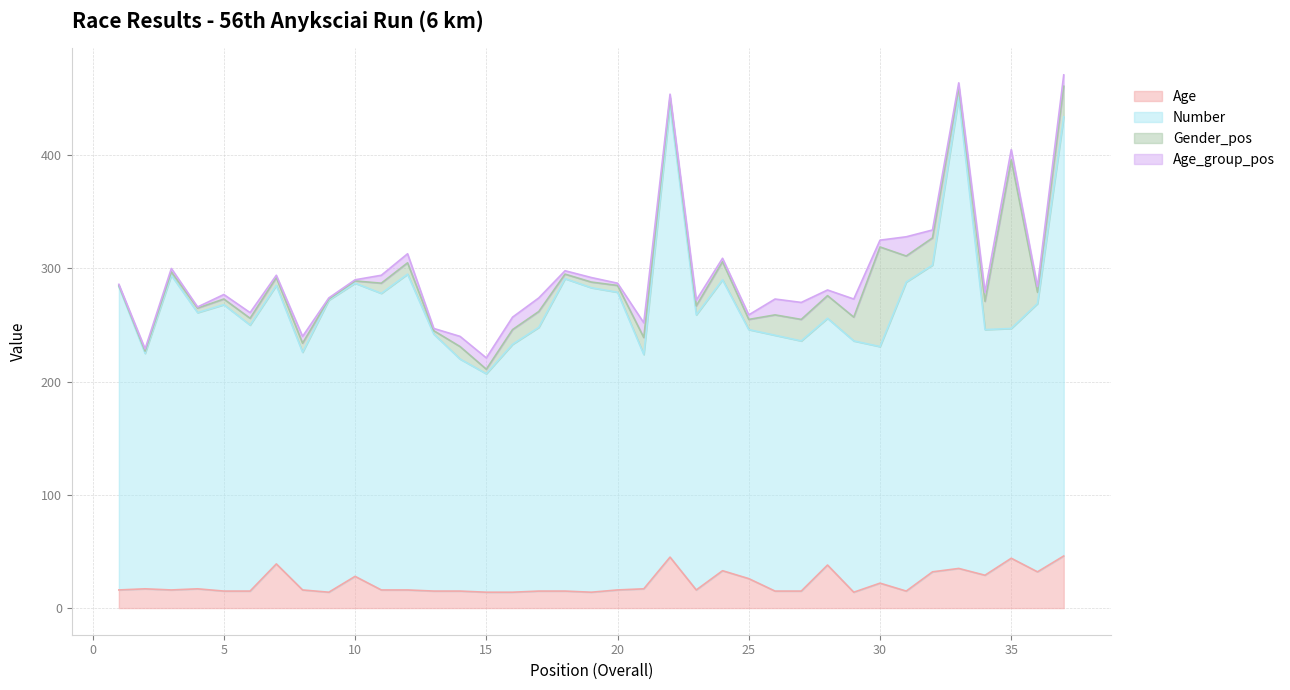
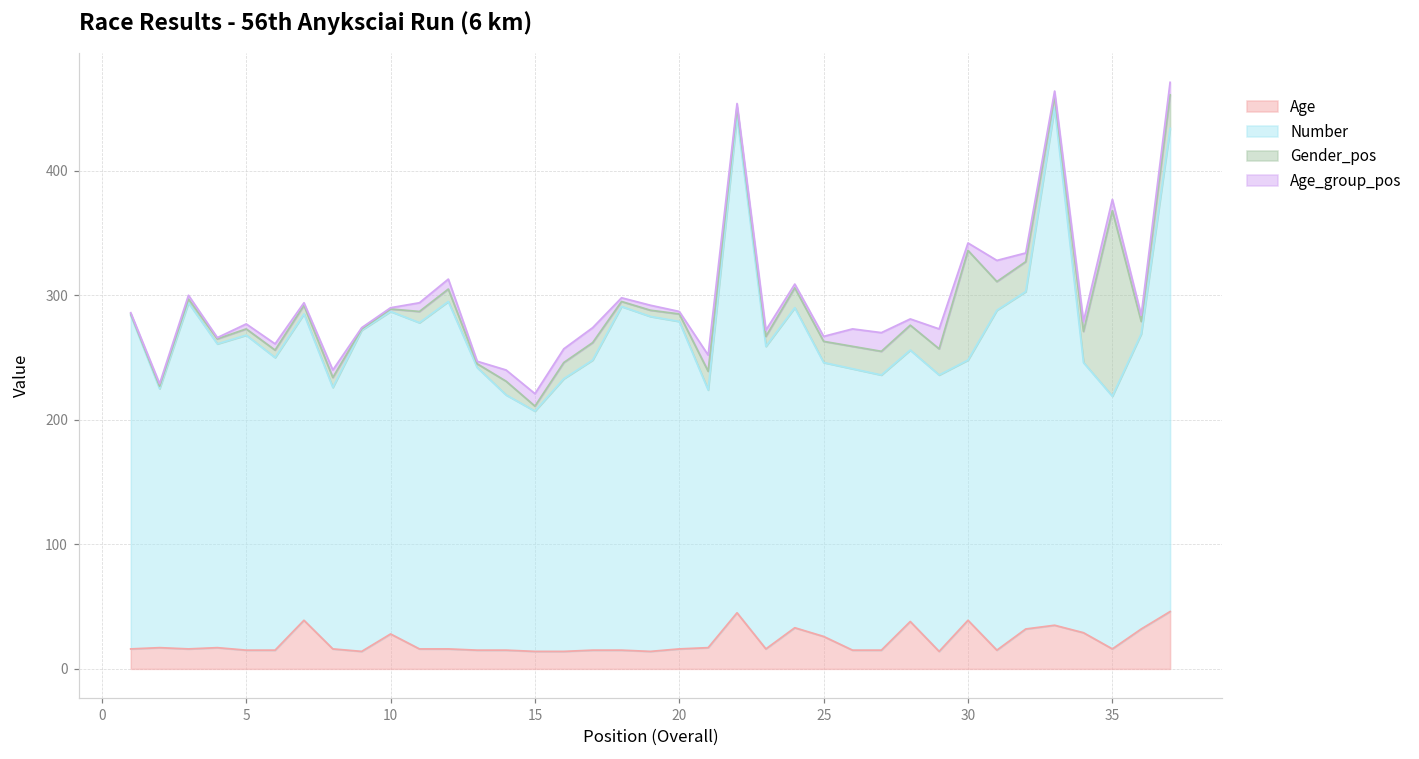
Gender_pos, 25: 9 -> 17
Age, 30: 22 -> 39
Age, 35: 44 -> 16
